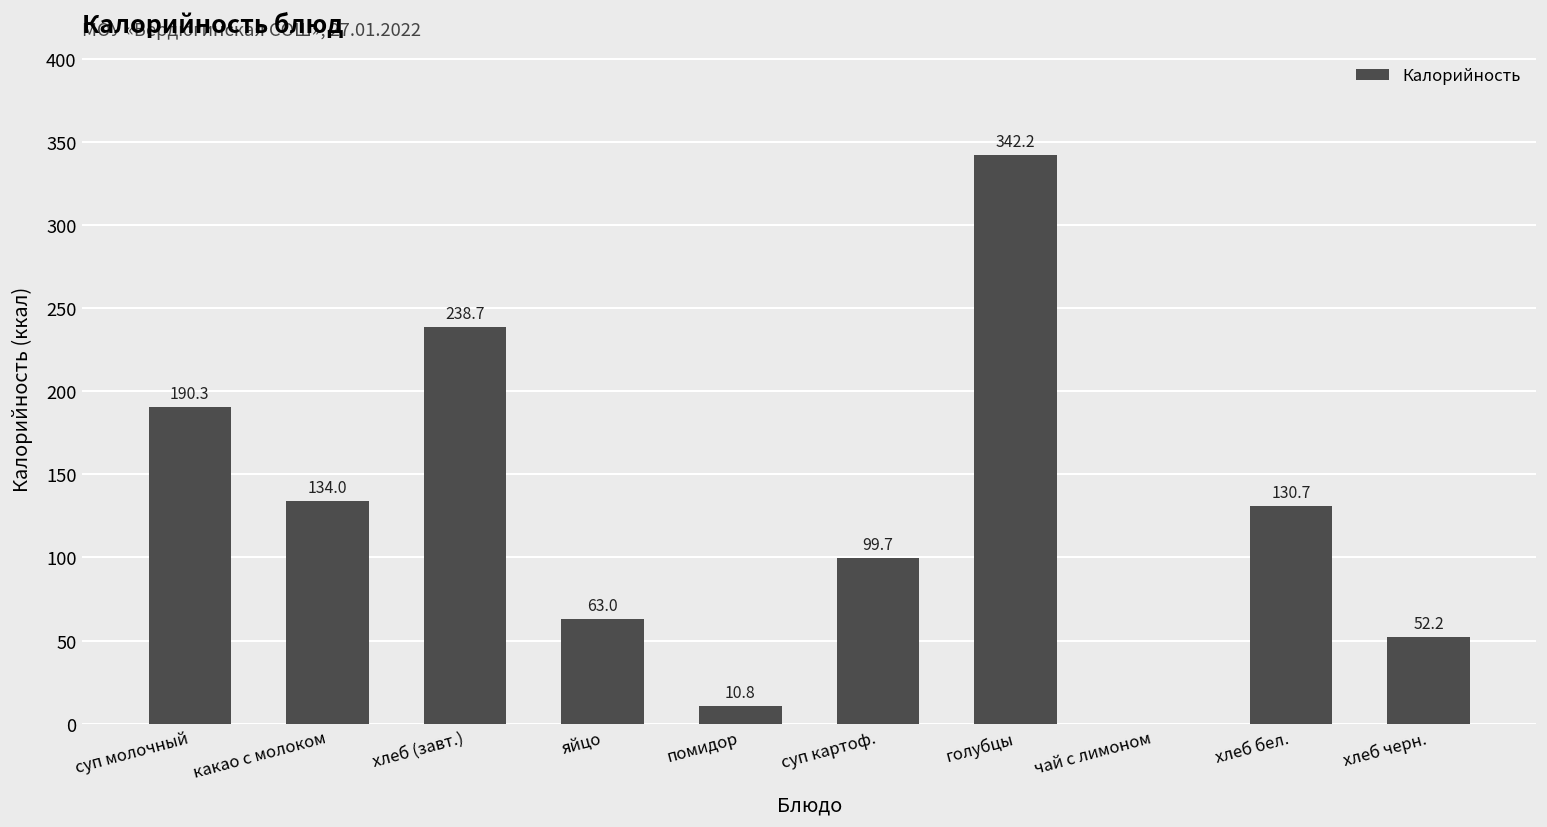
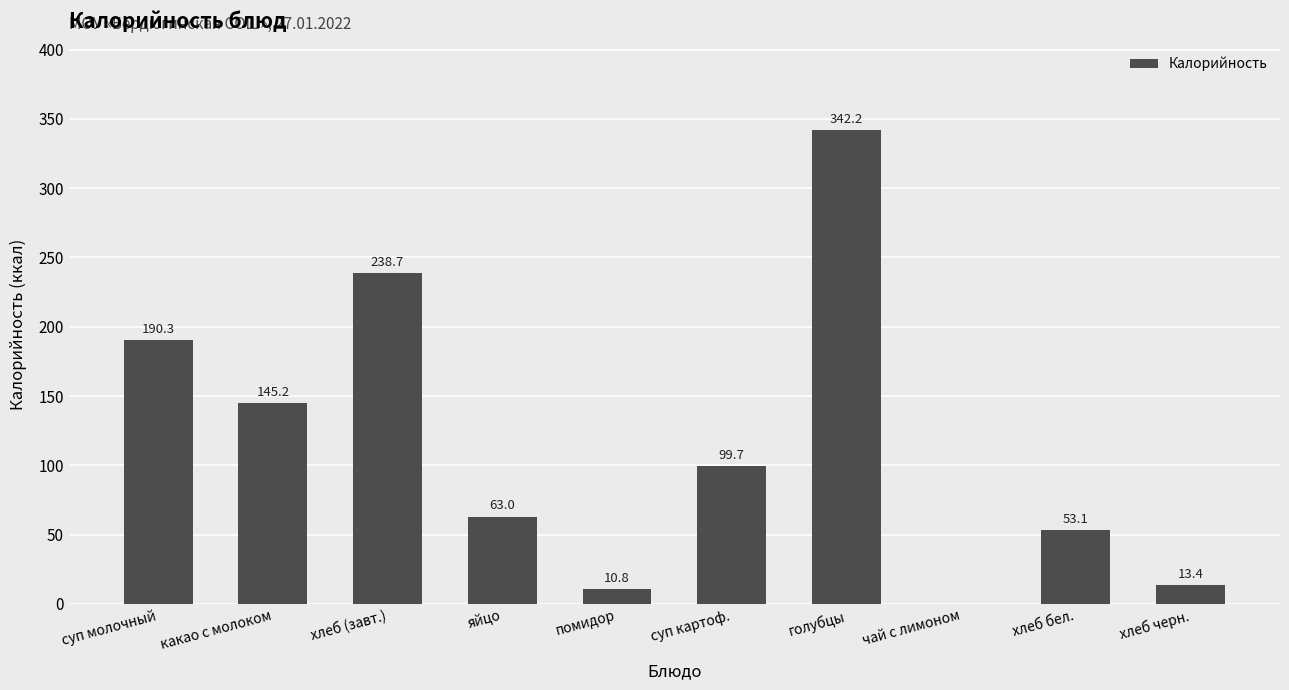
какао с молоком: 134.0 -> 145.2
хлеб бел.: 130.7 -> 53.1
хлеб черн.: 52.2 -> 13.4
